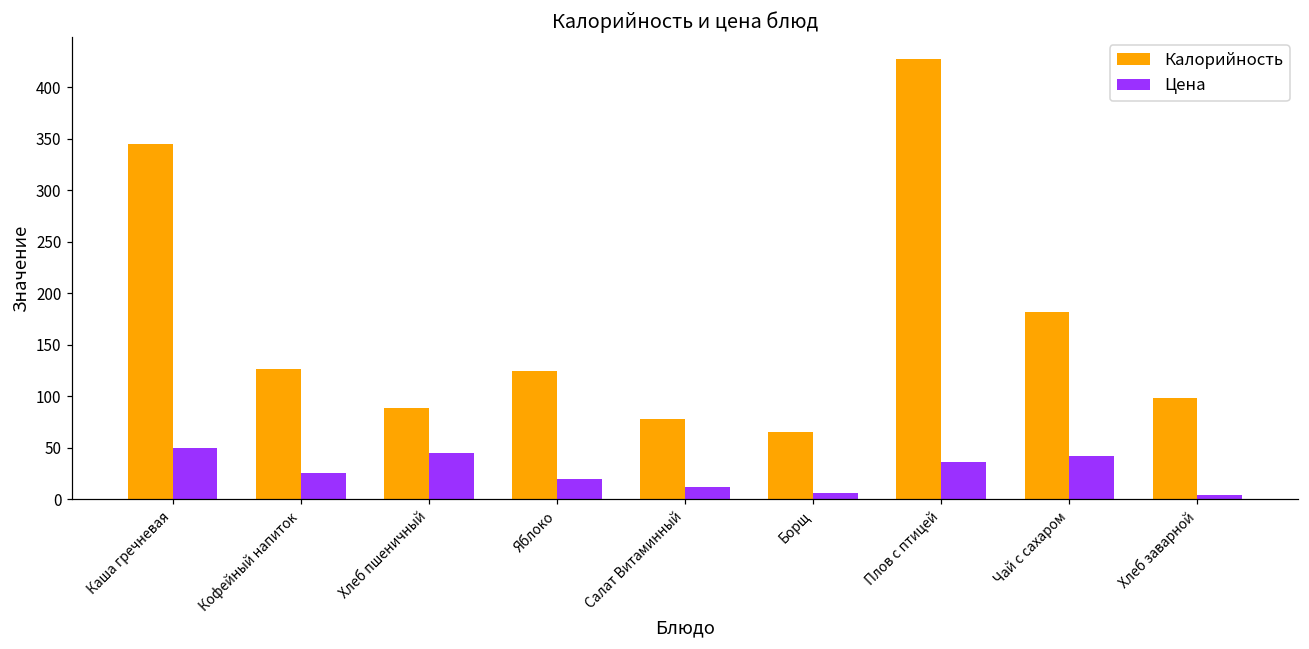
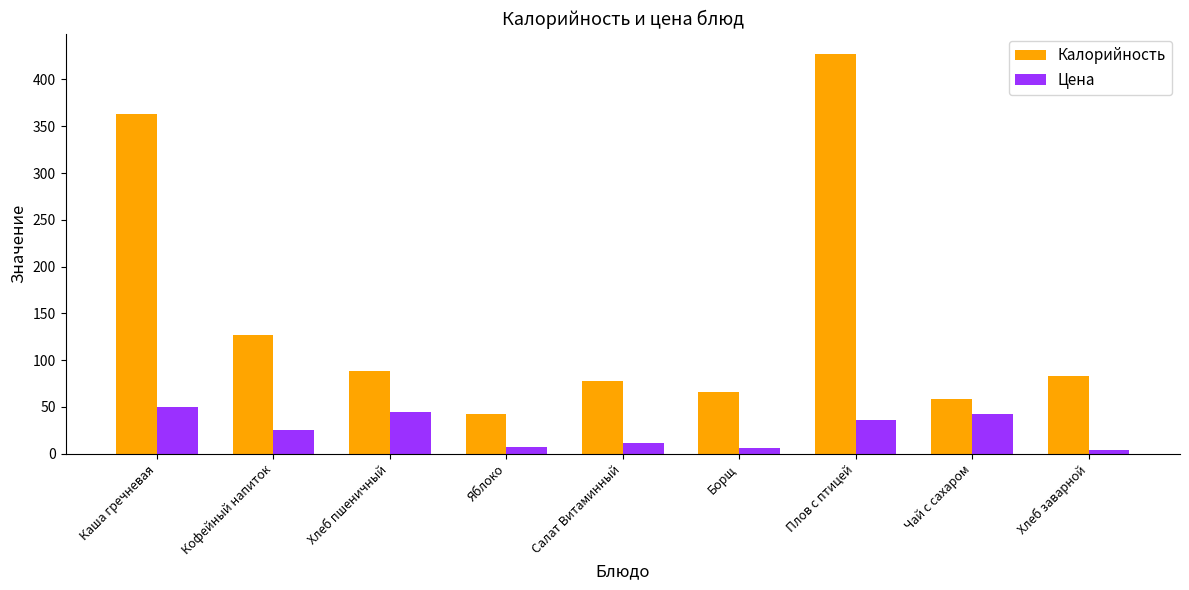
Калорийность, Каша гречневая: 350 -> 360
Калорийность, Яблоко: 120 -> 40
Цена, Яблоко: 20 -> 10
Калорийность, Чай с сахаром: 180 -> 60
Калорийность, Хлеб заварной: 100 -> 80
